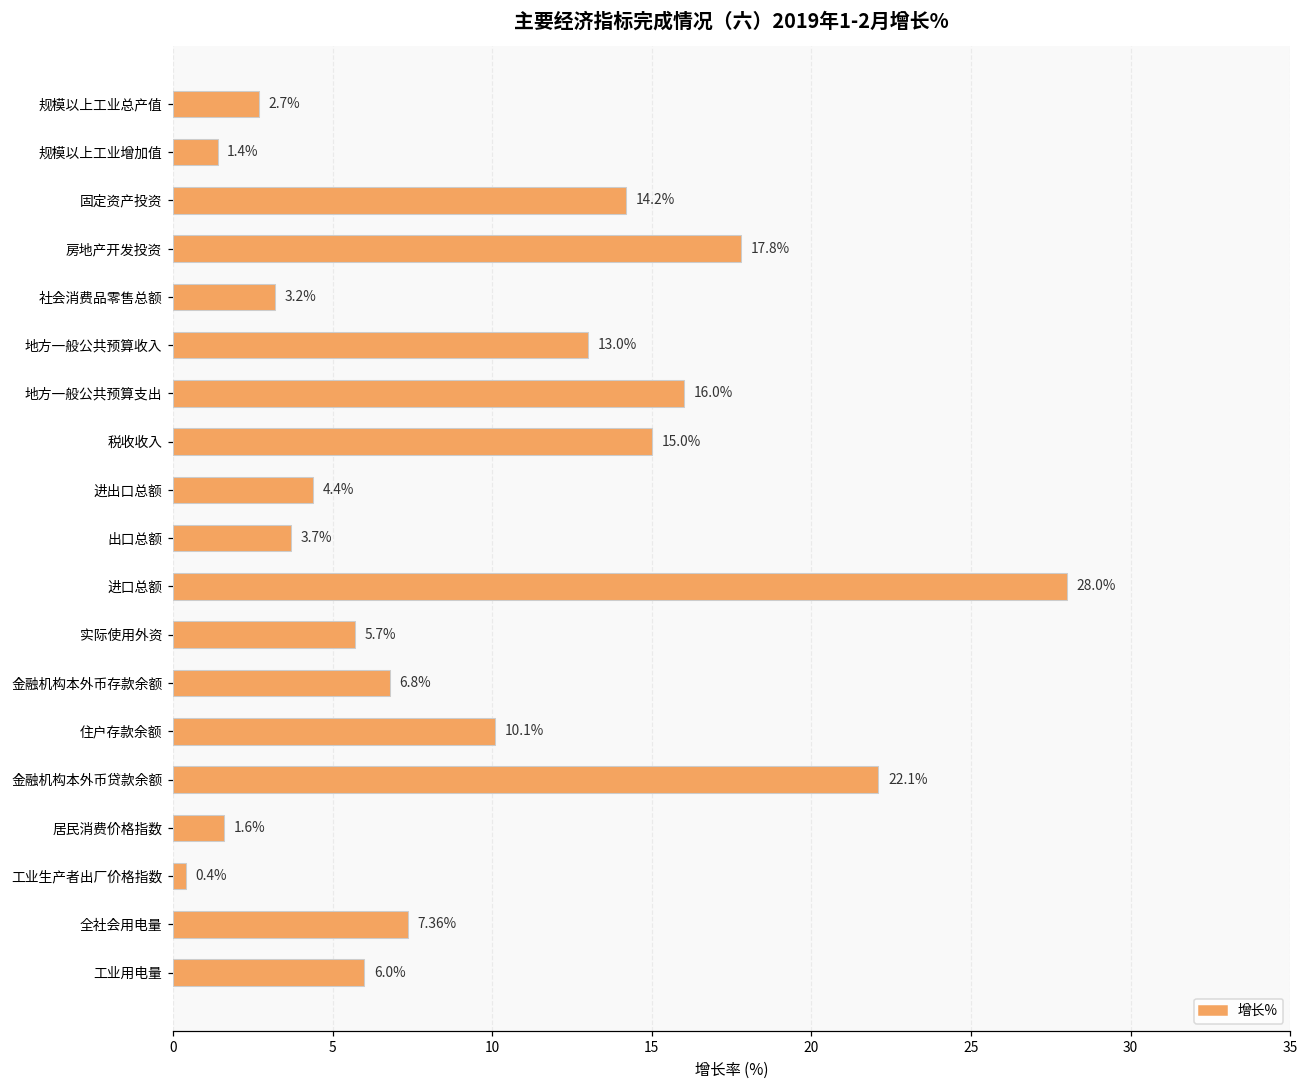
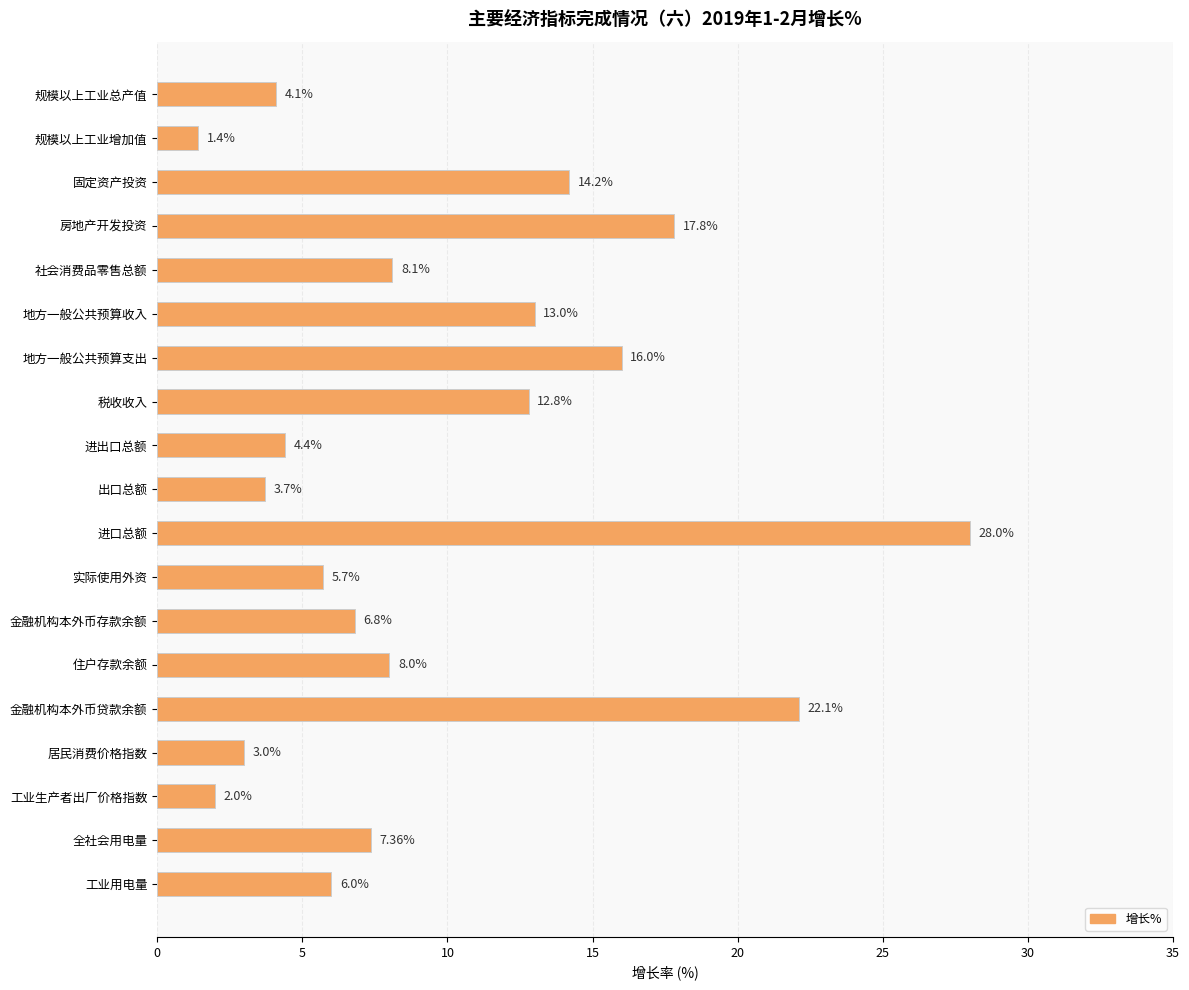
规模以上工业总产值: 2.7% -> 4.1%
社会消费品零售总额: 3.2% -> 8.1%
税收收入: 15.0% -> 12.8%
住户存款余额: 10.1% -> 8.0%
居民消费价格指数: 1.6% -> 3.0%
工业生产者出厂价格指数: 0.4% -> 2.0%
